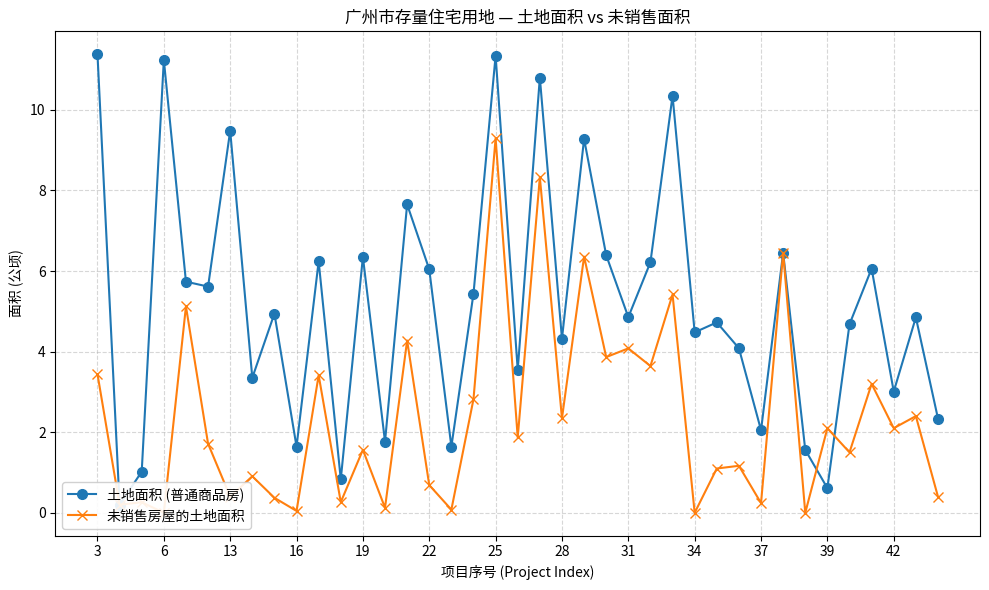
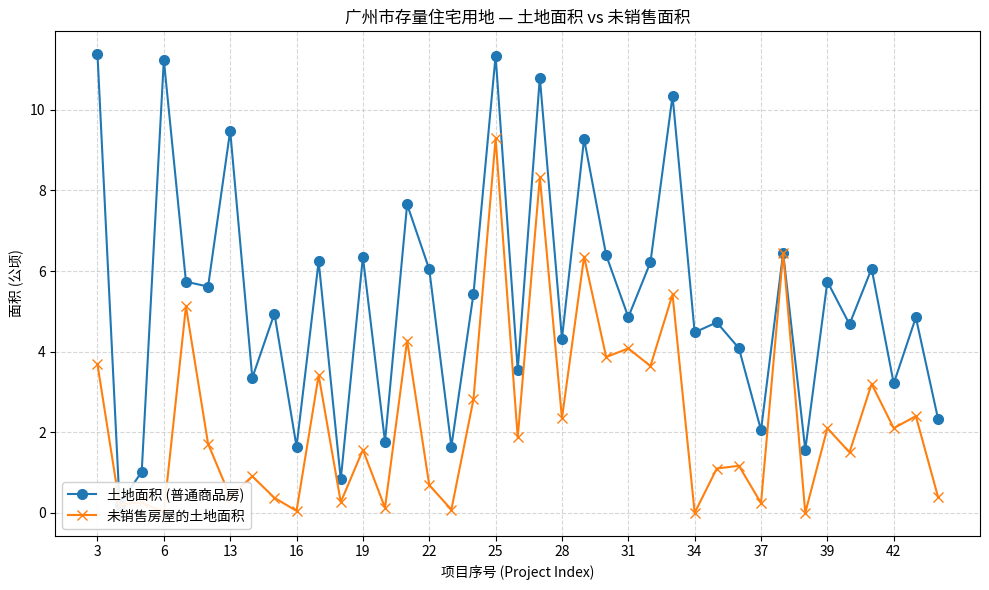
未销售房屋的土地面积, 3: 3.4 -> 3.7
土地面积 (普通商品房), 39: 0.6 -> 5.7
土地面积 (普通商品房), 42: 3.0 -> 3.2
